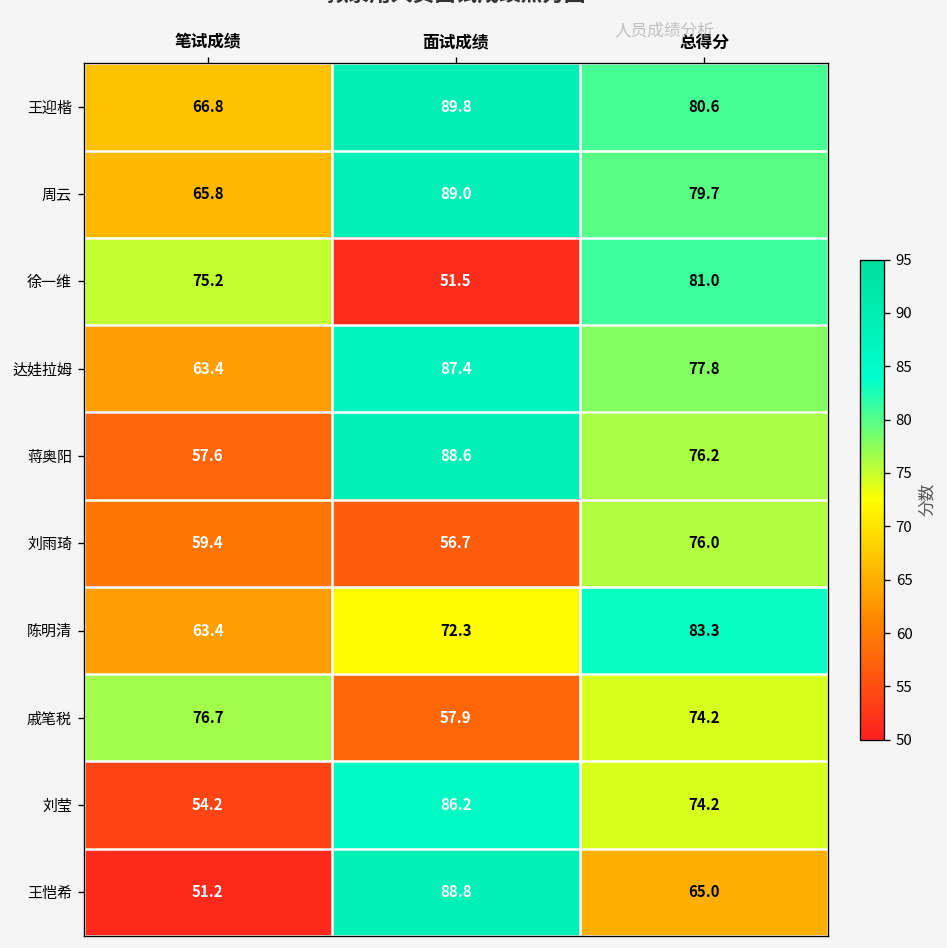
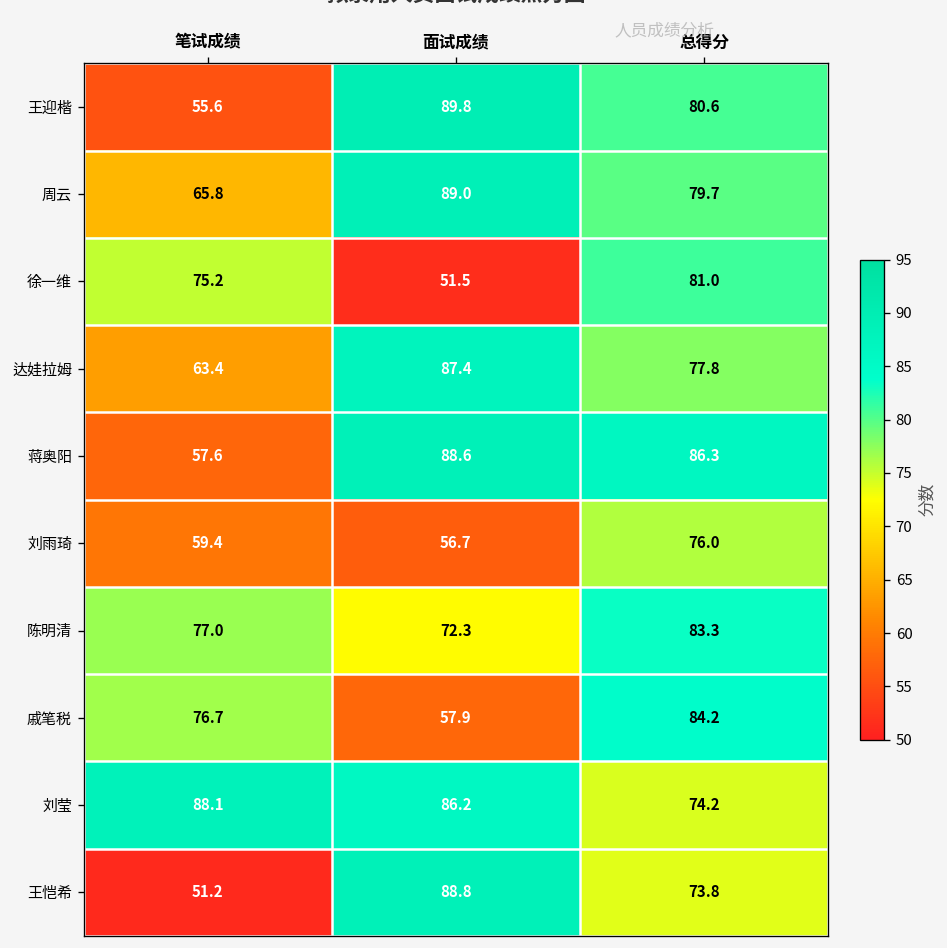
王迎楷, 笔试成绩: 66.8 -> 55.6
蒋奥阳, 总得分: 76.2 -> 86.3
陈明清, 笔试成绩: 63.4 -> 77.0
戚笔税, 总得分: 74.2 -> 84.2
刘莹, 笔试成绩: 54.2 -> 88.1
王恺希, 总得分: 65.0 -> 73.8
